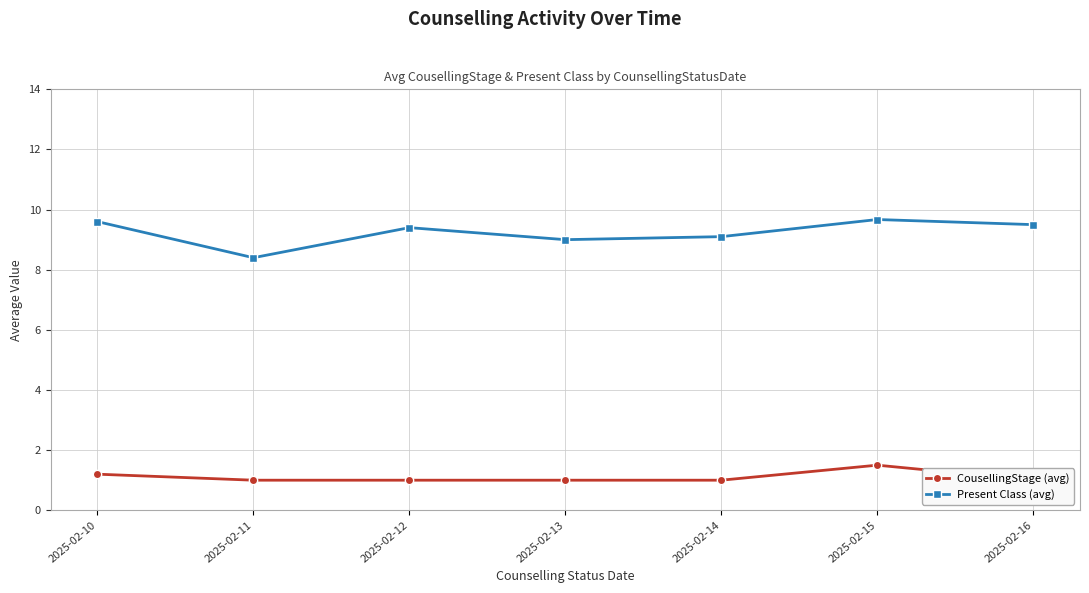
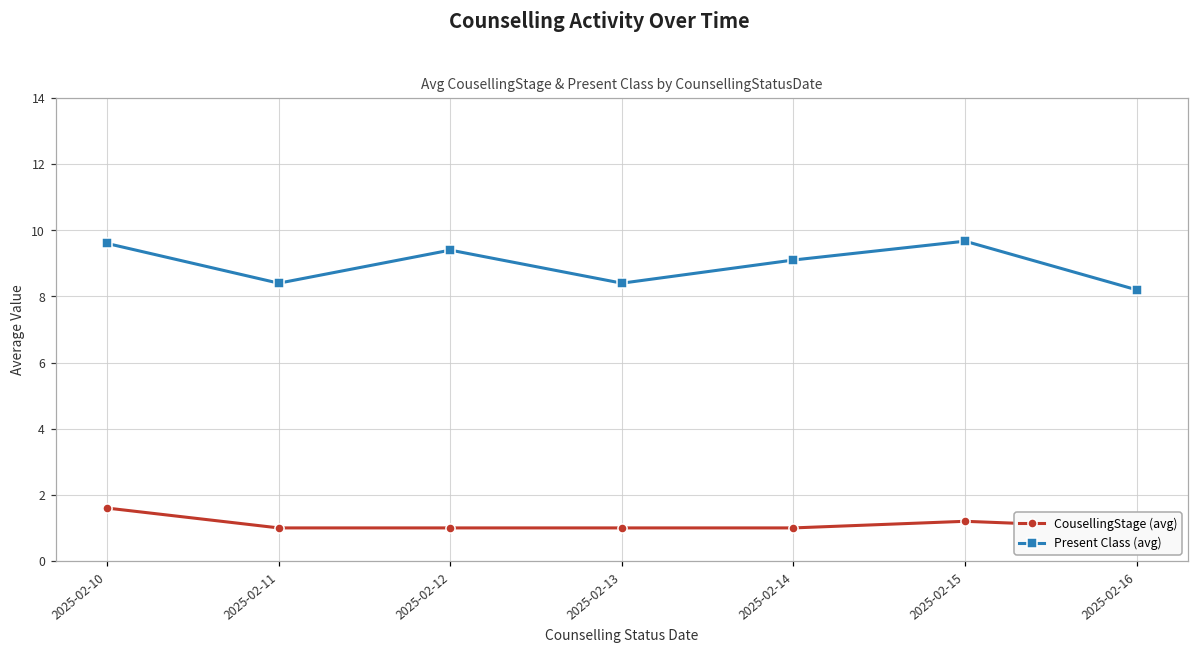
CousellingStage (avg), 2025-02-10: 1.2 -> 1.6
Present Class (avg), 2025-02-13: 9.0 -> 8.4
CousellingStage (avg), 2025-02-15: 1.5 -> 1.2
Present Class (avg), 2025-02-16: 9.5 -> 8.2
